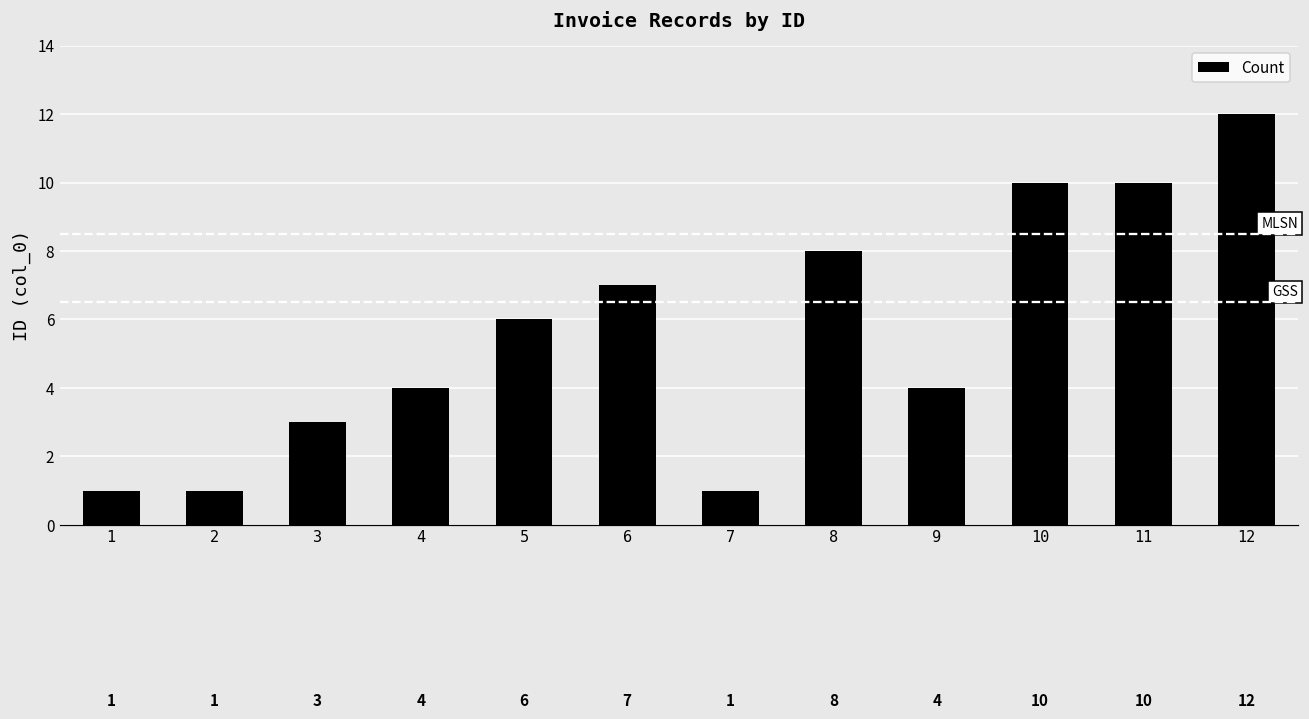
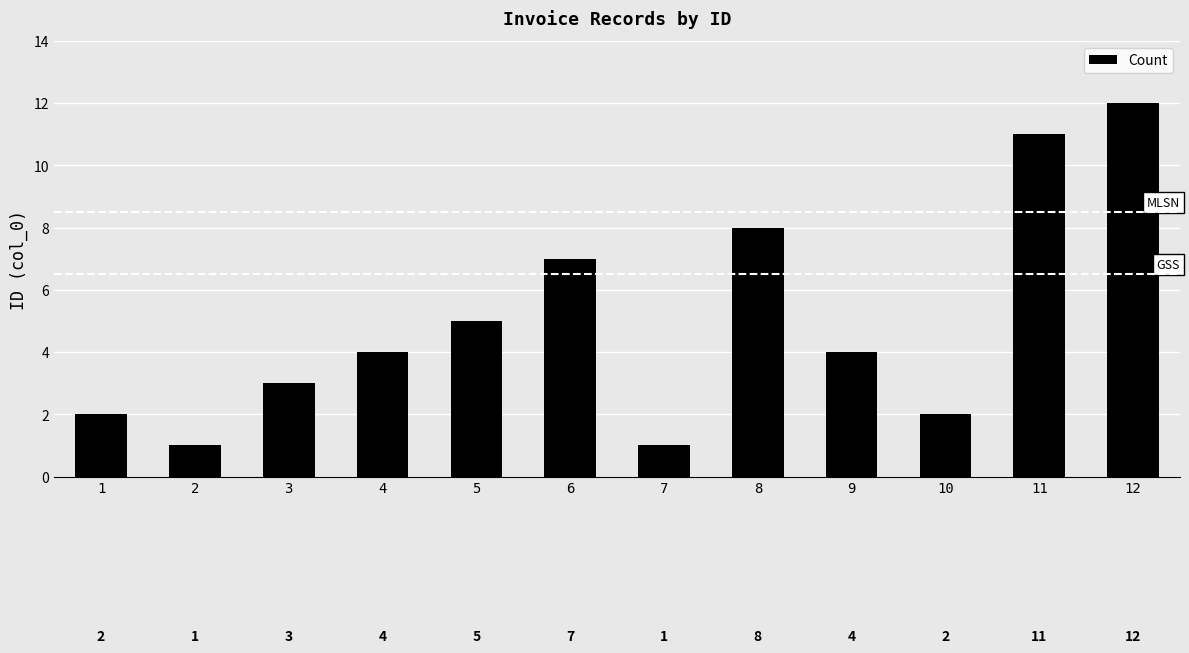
1: 1 -> 2
5: 6 -> 5
10: 10 -> 2
11: 10 -> 11
